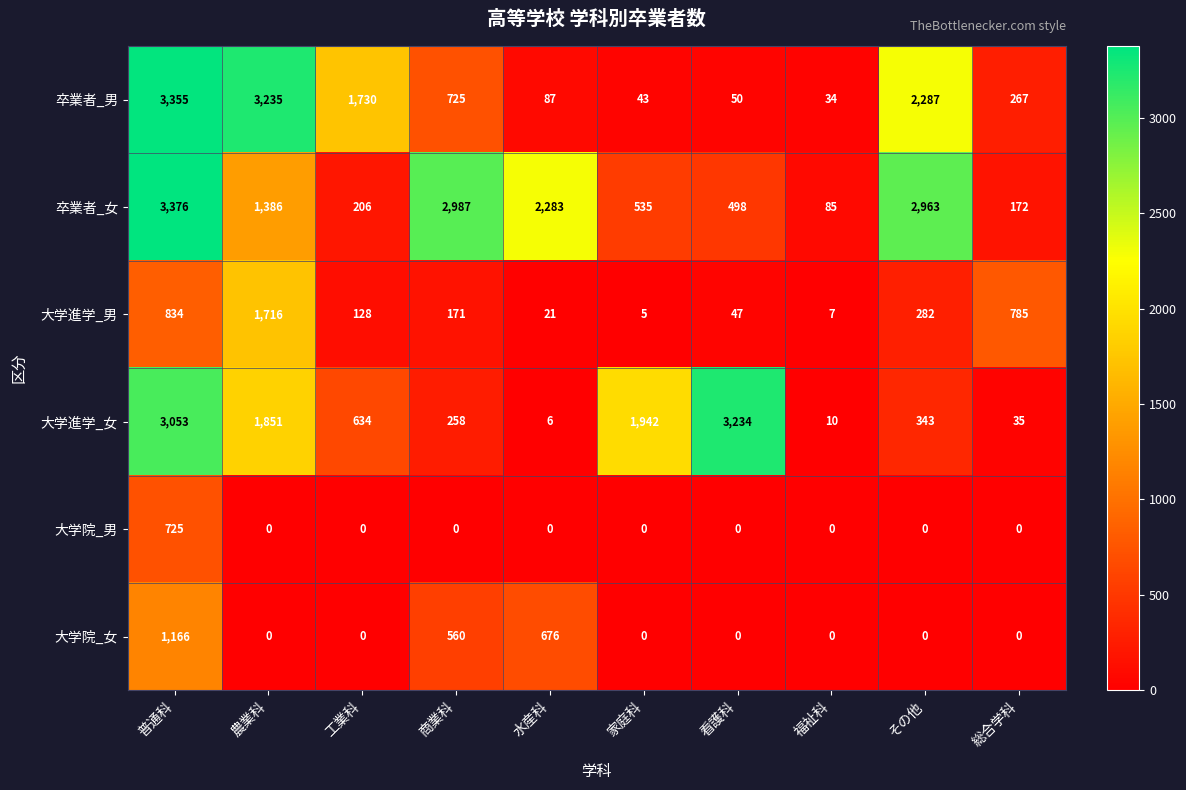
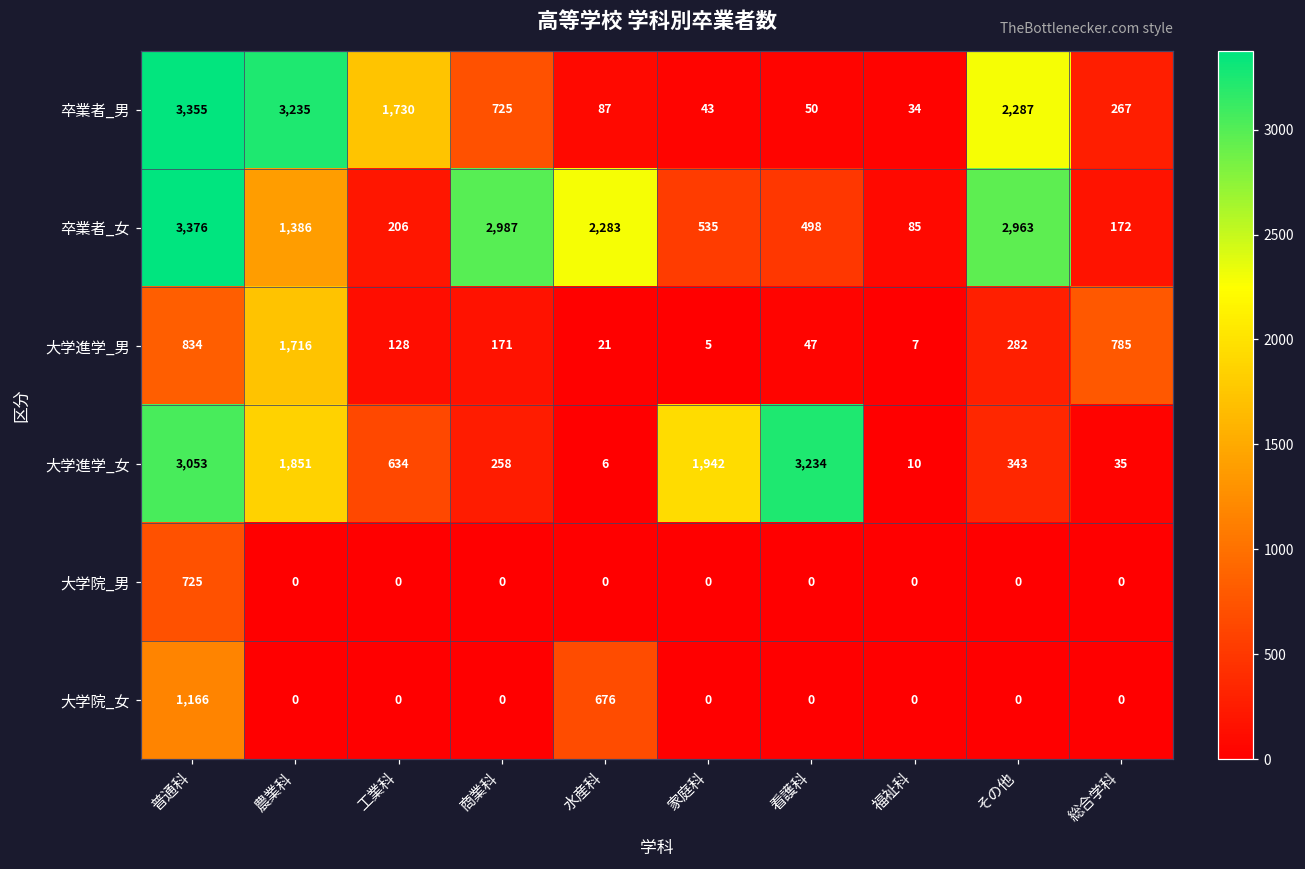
大学院_女, 商業科: 560 -> 0
